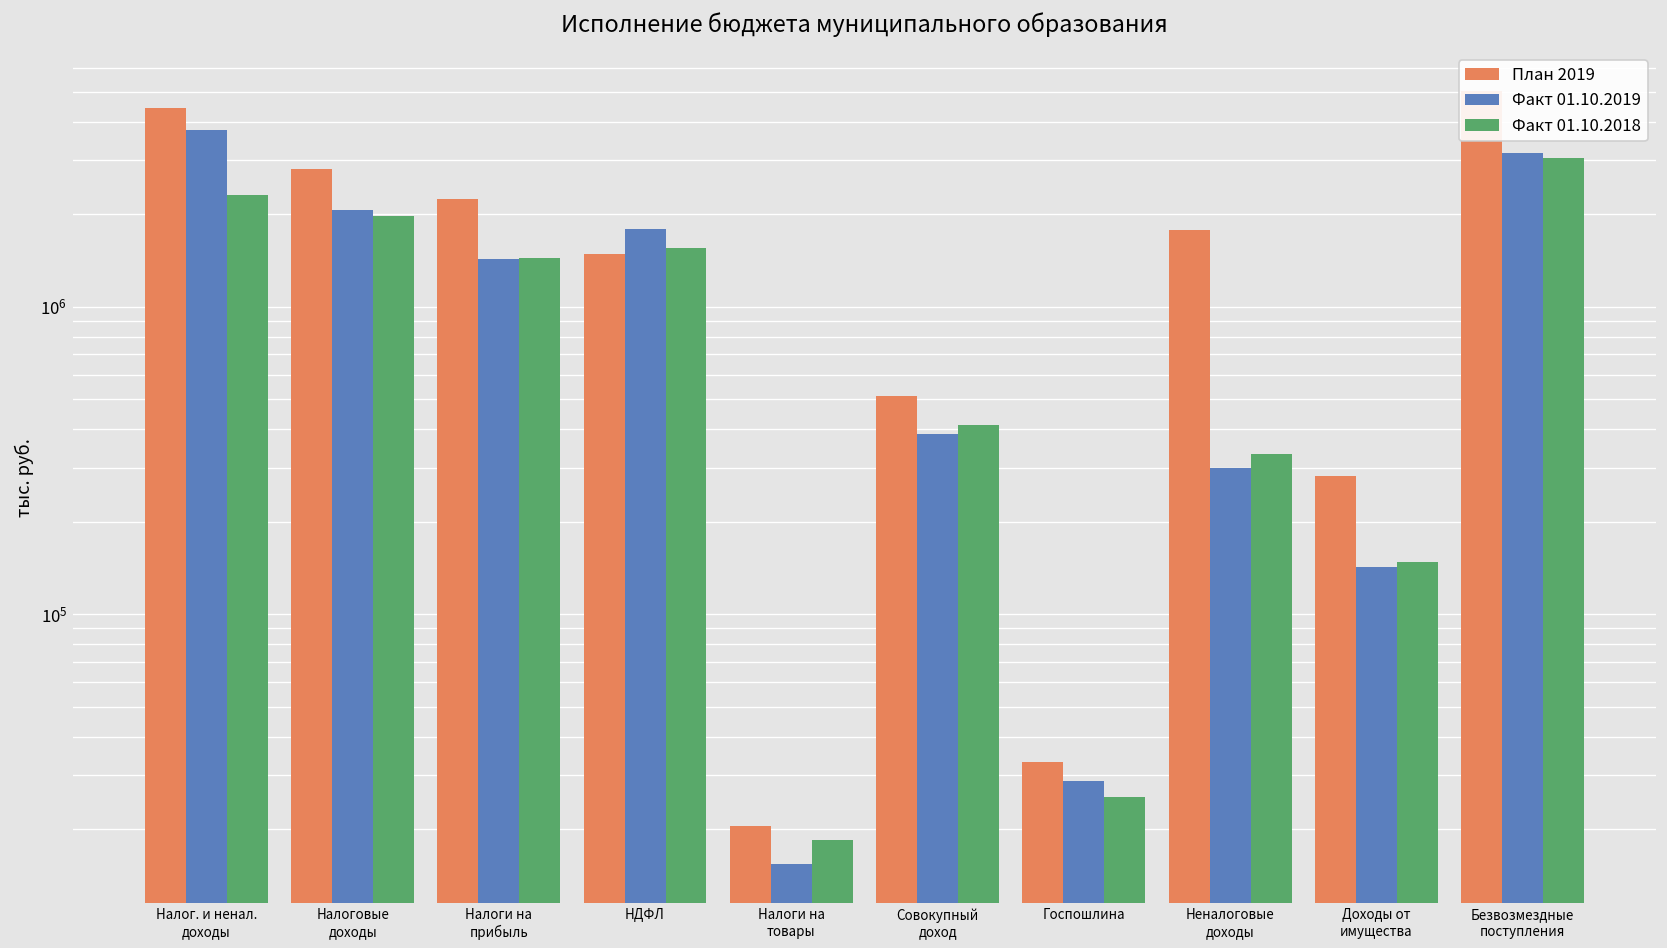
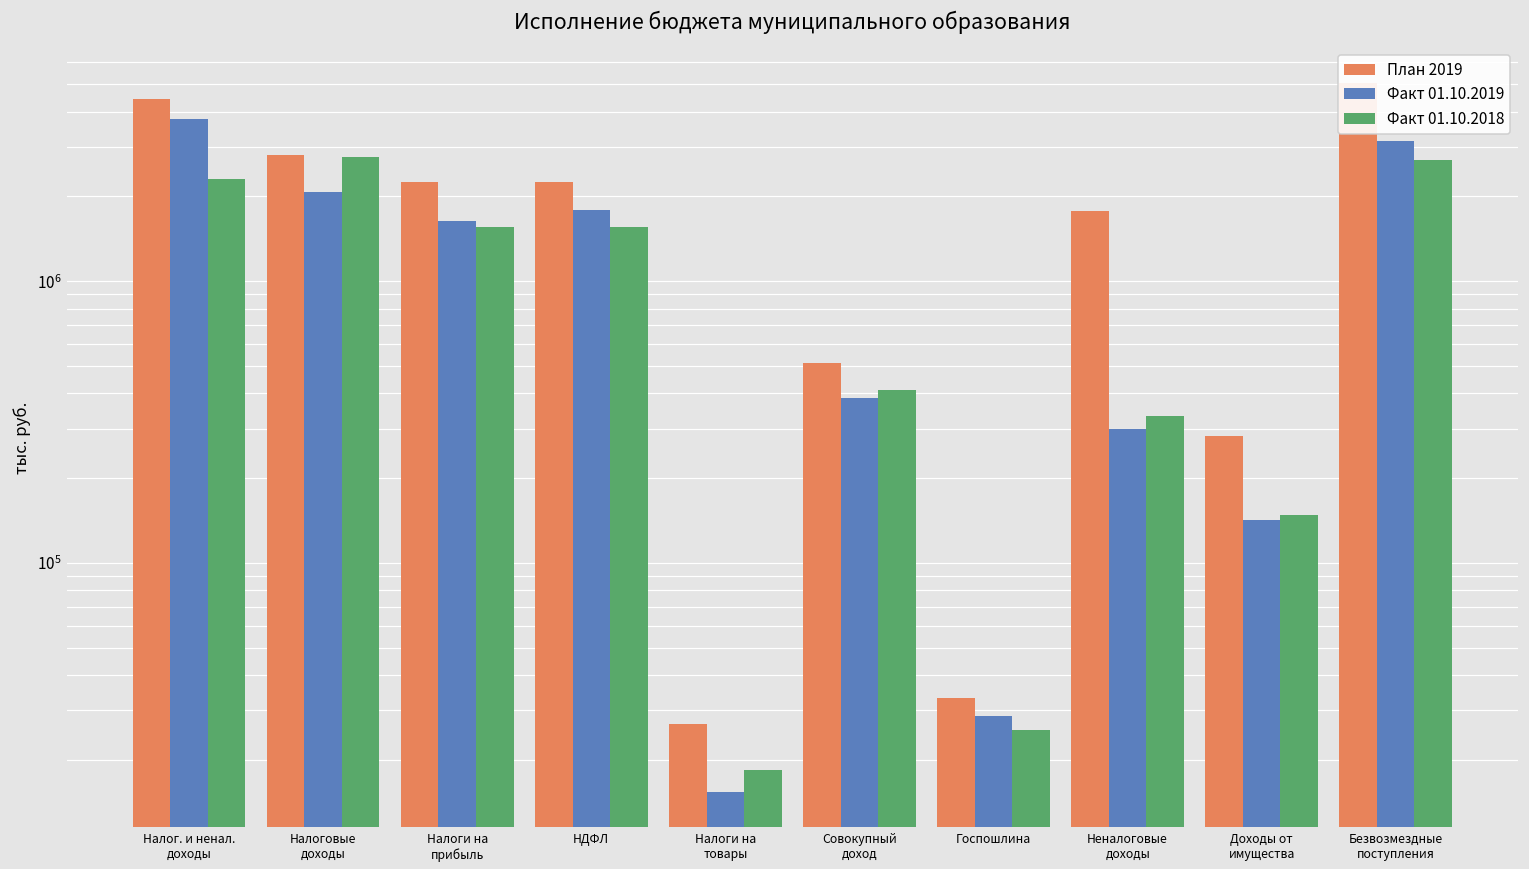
Факт 01.10.2018, Налоговые доходы: 2000000 -> 2800000
Факт 01.10.2019, Налоги на прибыль: 1400000 -> 1600000
Факт 01.10.2018, Налоги на прибыль: 1400000 -> 1600000
План 2019, НДФЛ: 1500000 -> 2200000
План 2019, Налоги на товары: 21000 -> 27000
Факт 01.10.2018, Безвозмездные поступления: 3000000 -> 2700000
